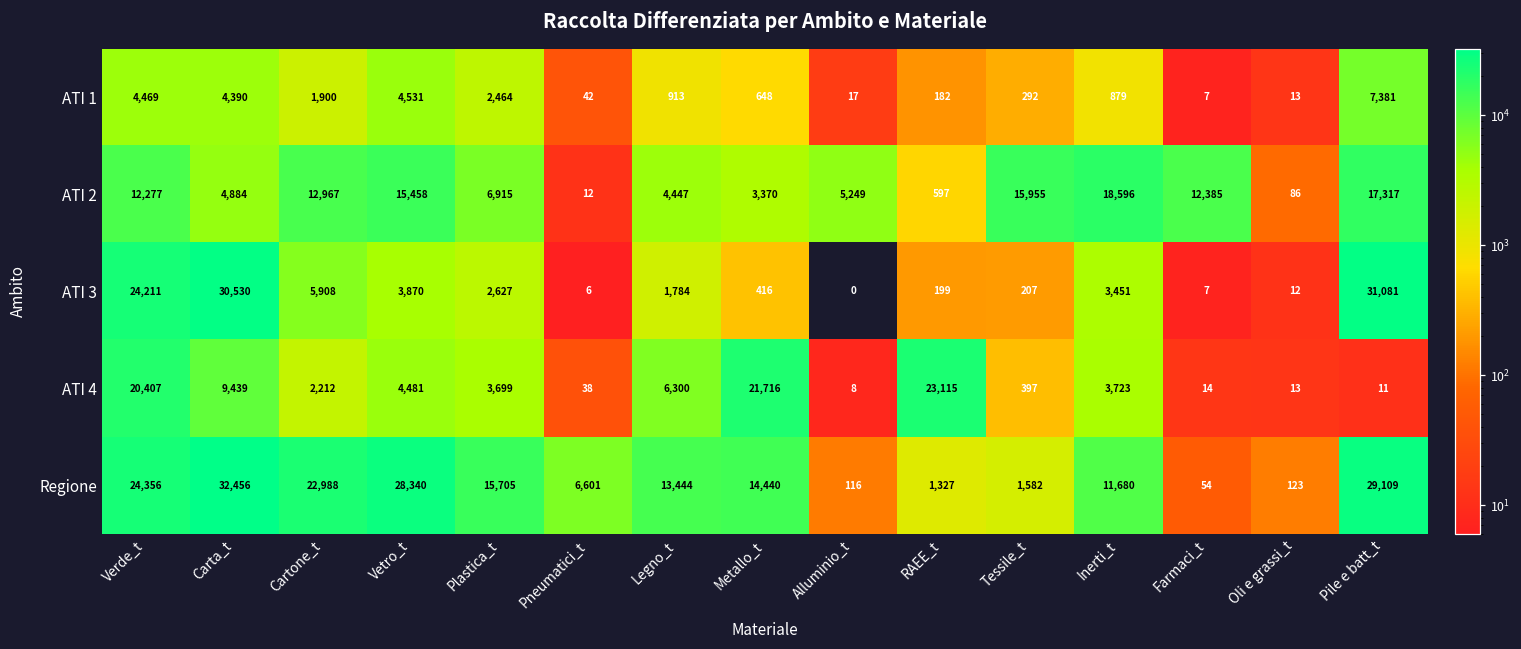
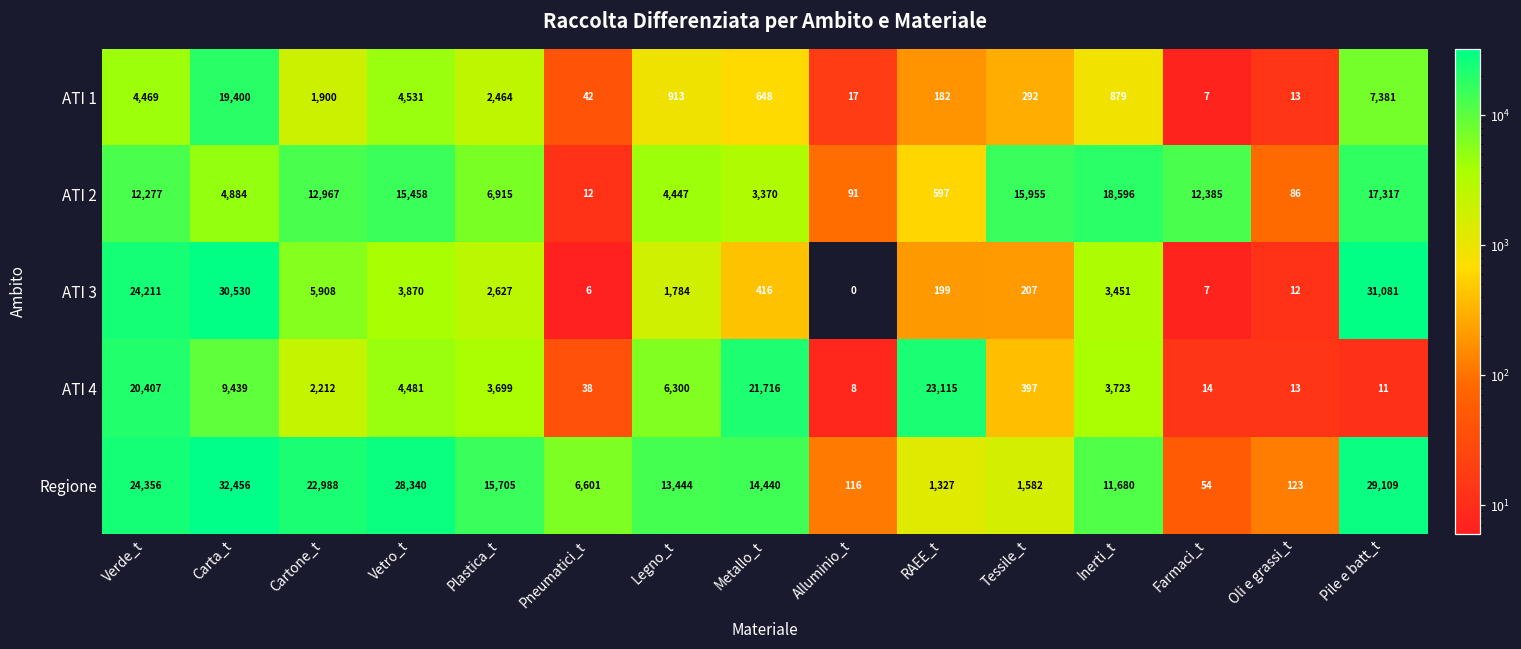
ATI 1, Carta_t: 4,390 -> 19,400
ATI 2, Alluminio_t: 5,249 -> 91
